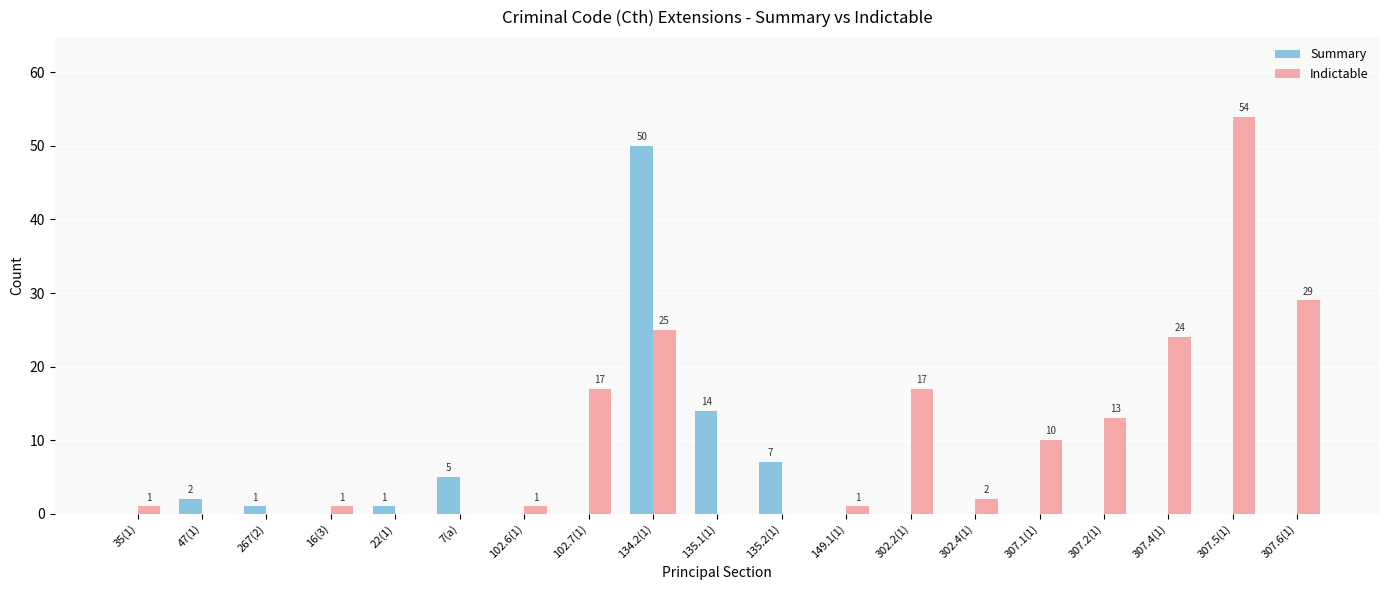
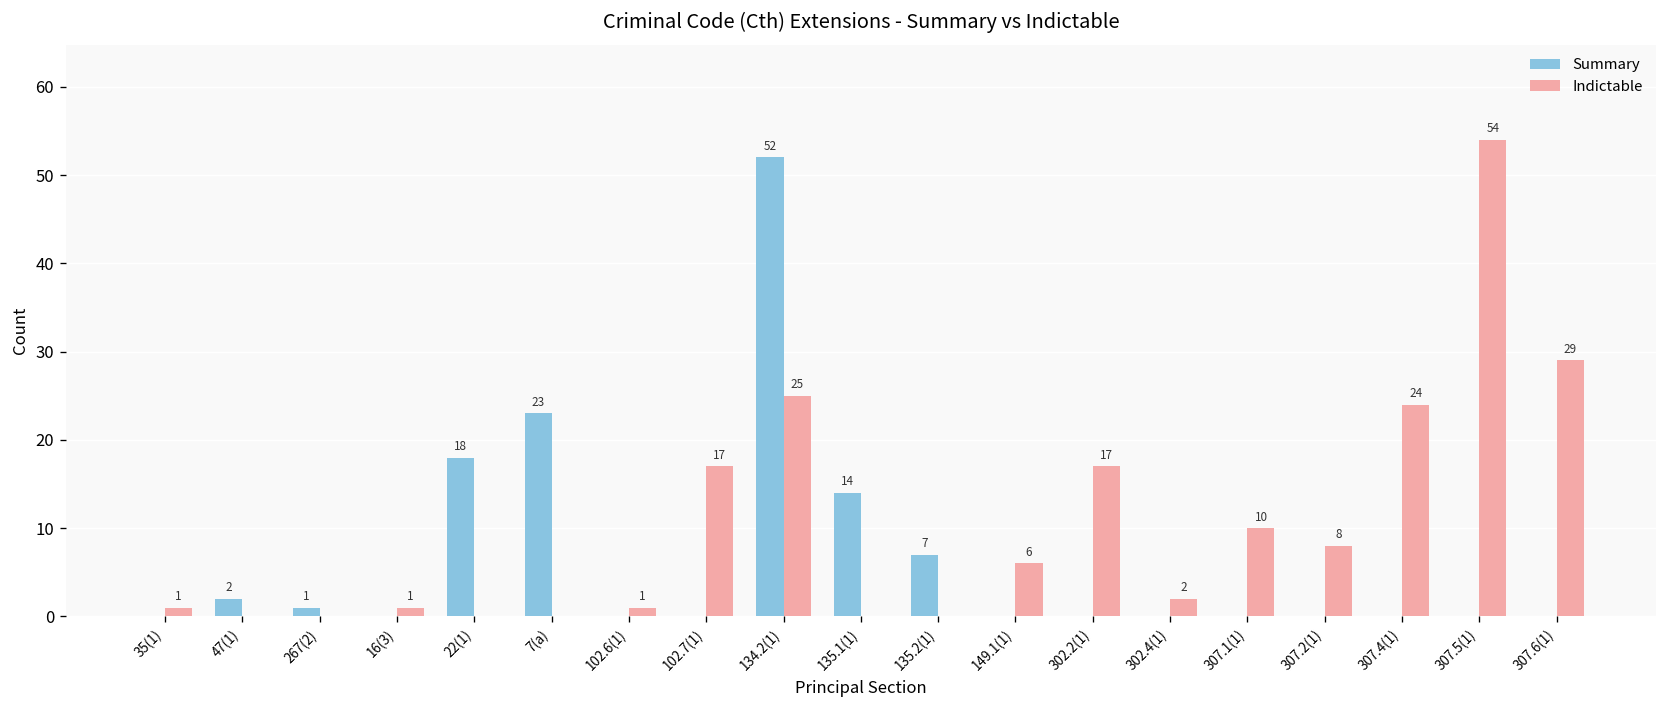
Summary, 22(1): 1 -> 18
Summary, 7(a): 5 -> 23
Summary, 134.2(1): 50 -> 52
Indictable, 149.1(1): 1 -> 6
Indictable, 307.2(1): 13 -> 8
